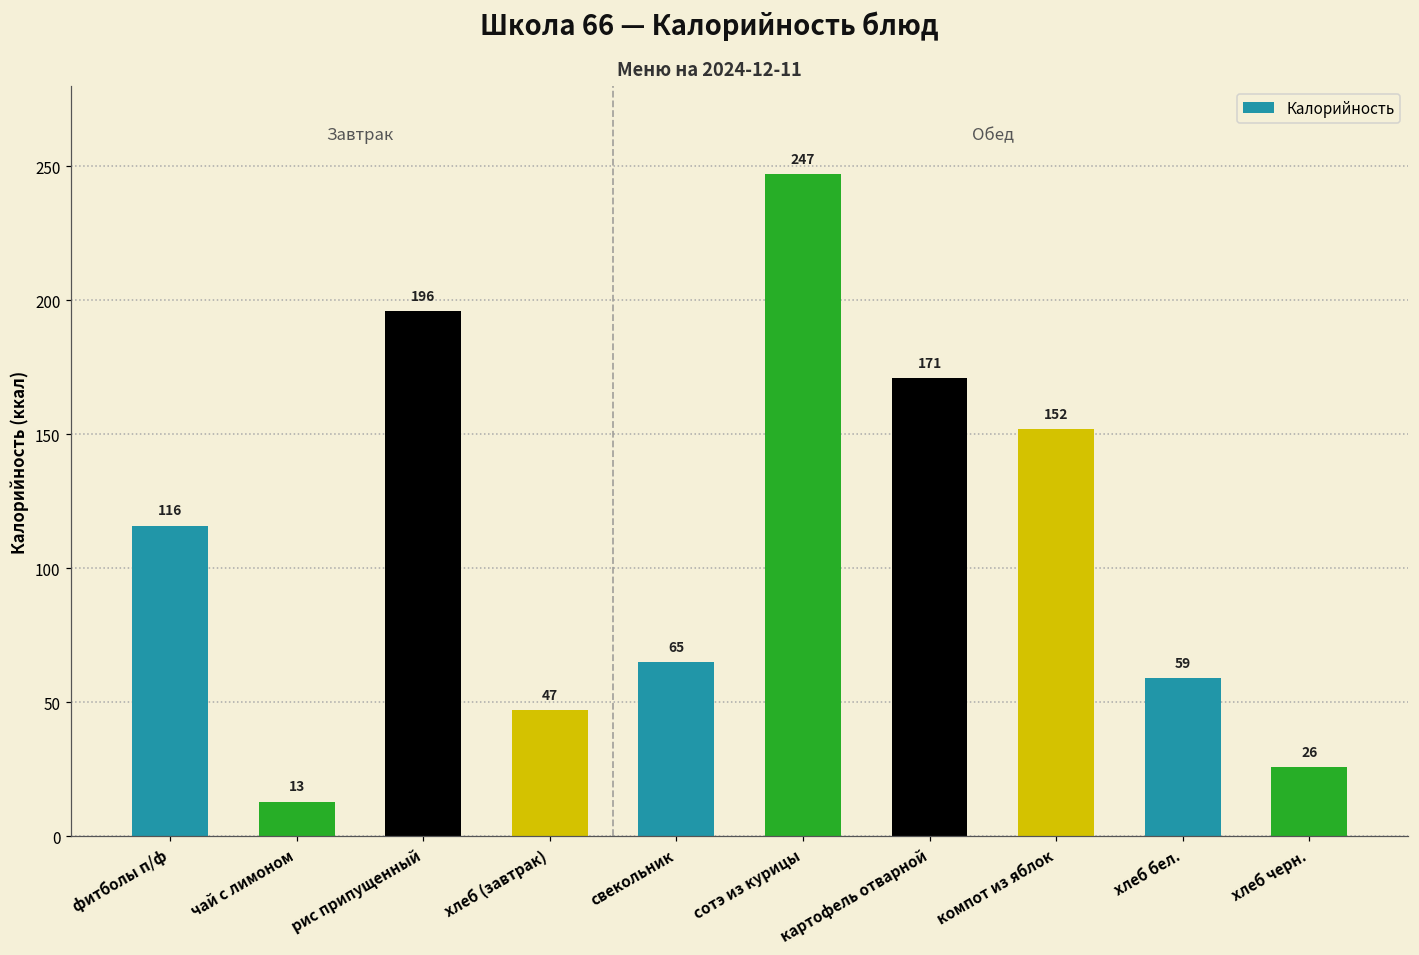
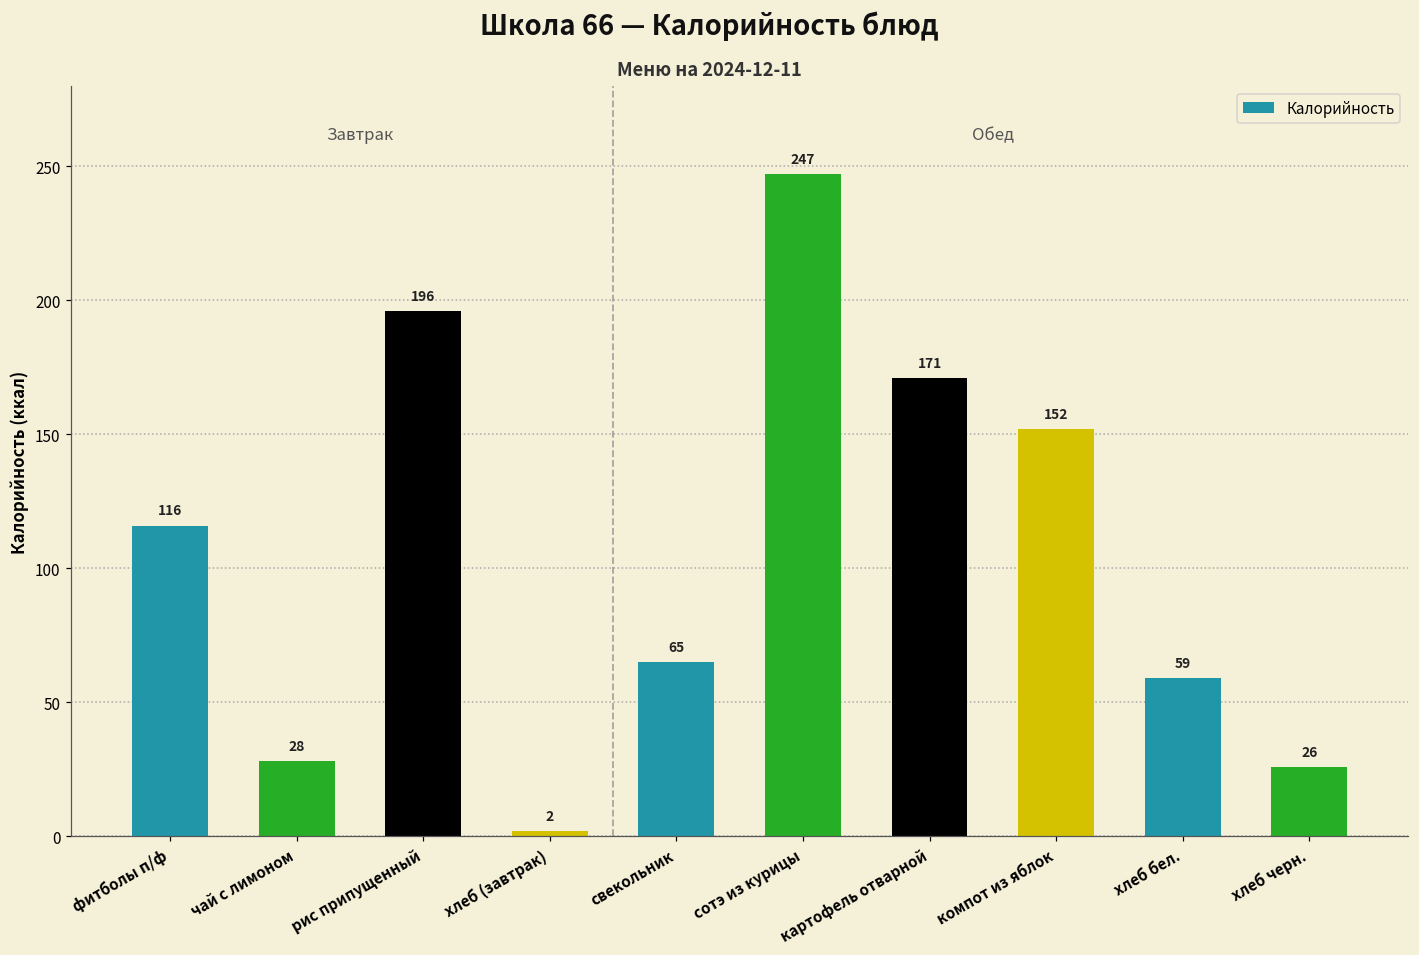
чай с лимоном: 13 -> 28
хлеб (завтрак): 47 -> 2
